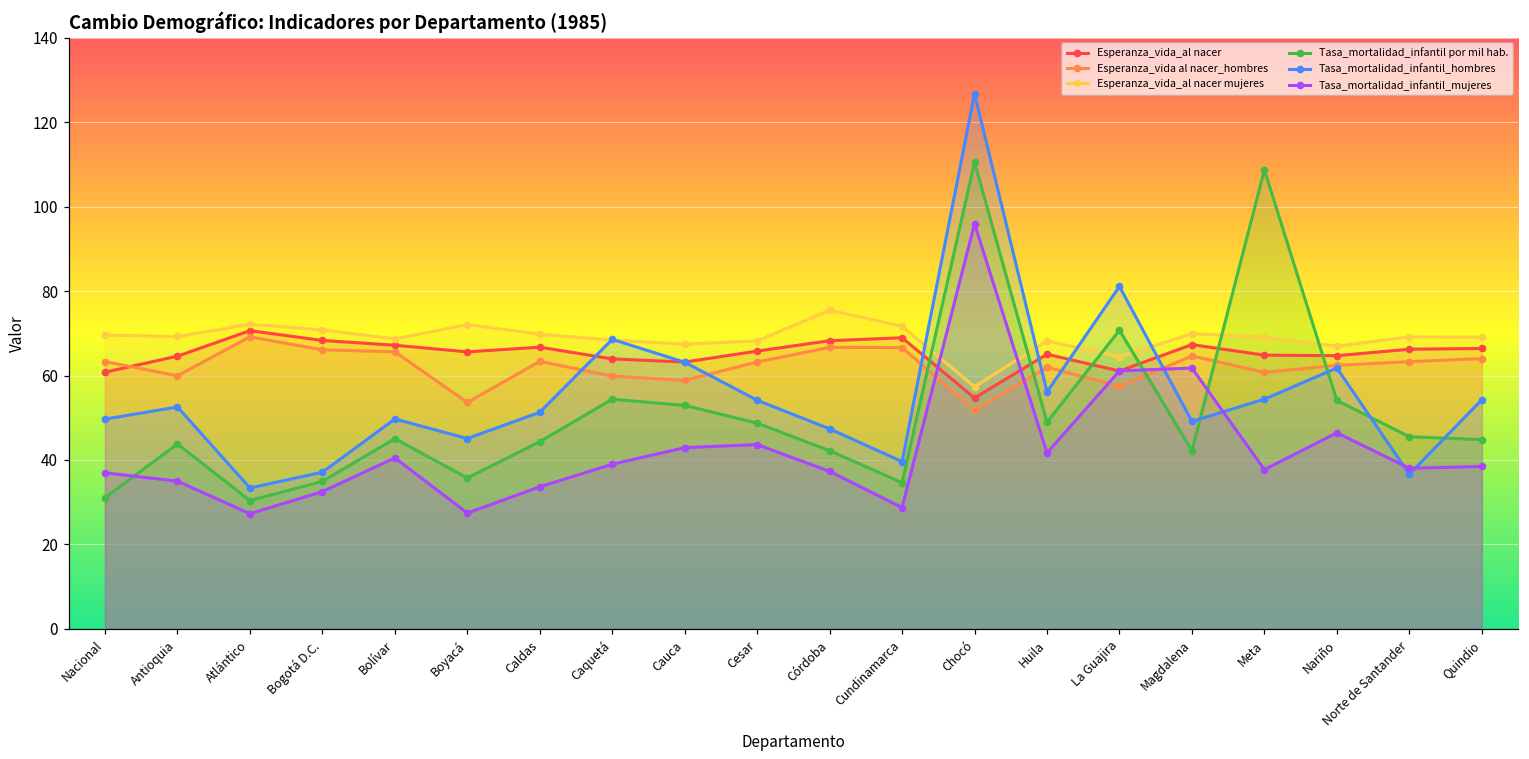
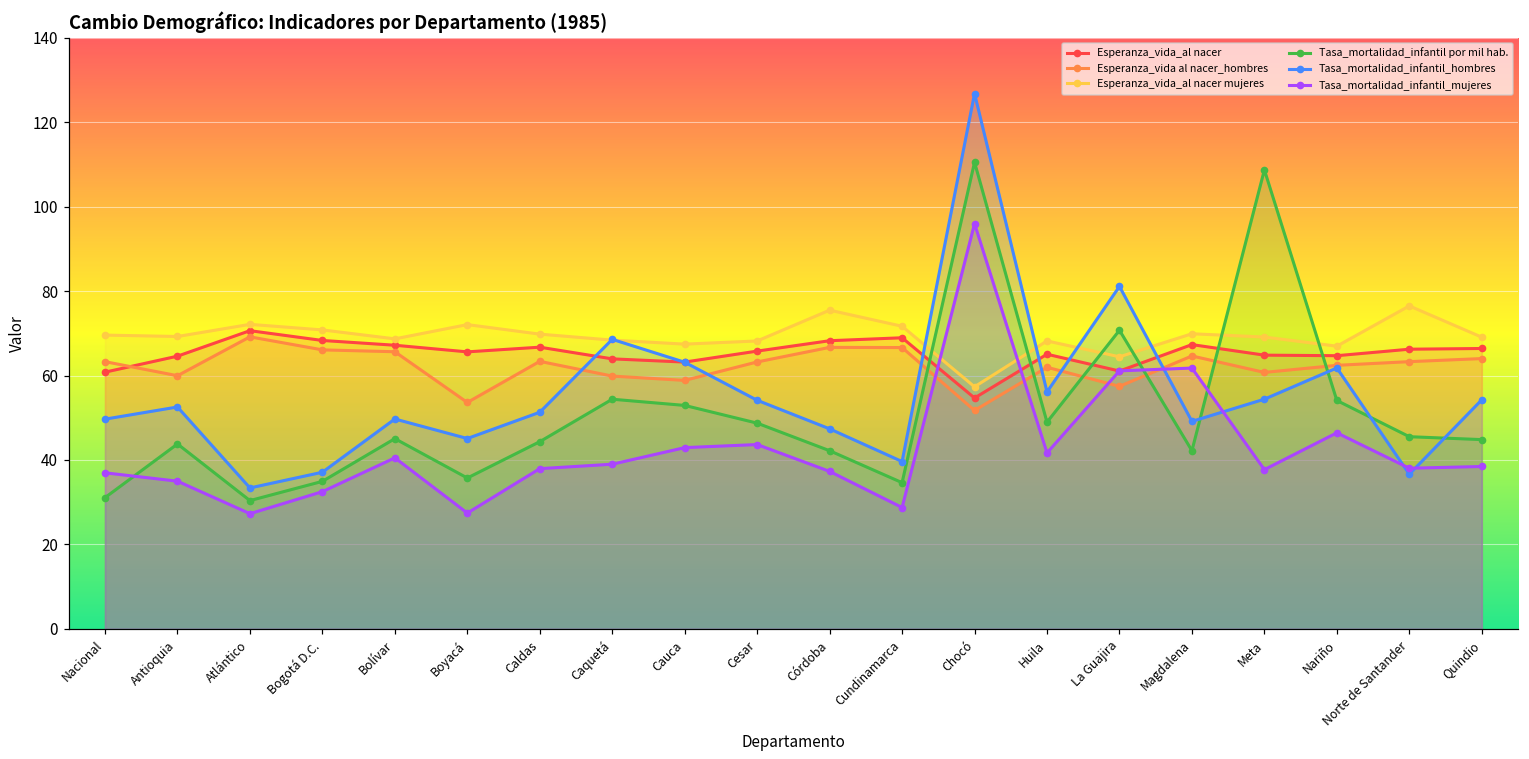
Tasa_mortalidad_infantil_mujeres, Caldas: 34 -> 38
Esperanza_vida_al nacer mujeres, Norte de Santander: 69 -> 77
